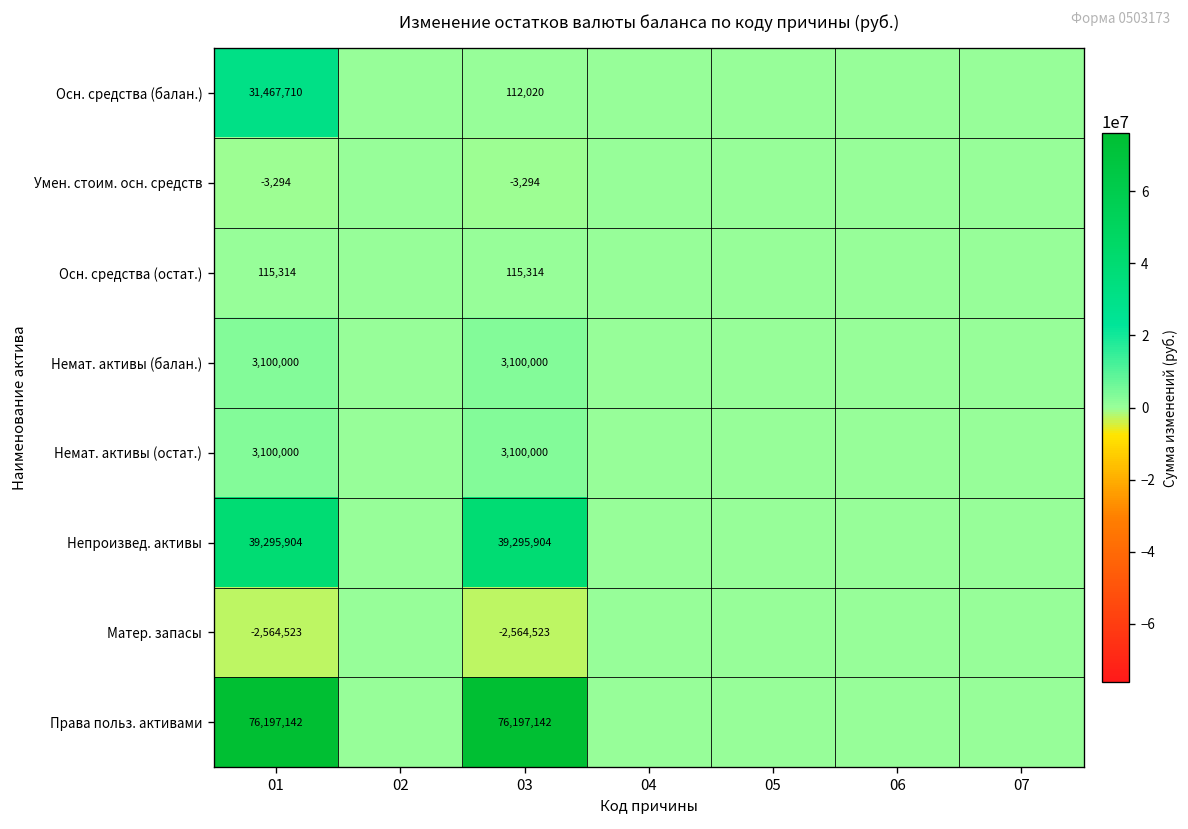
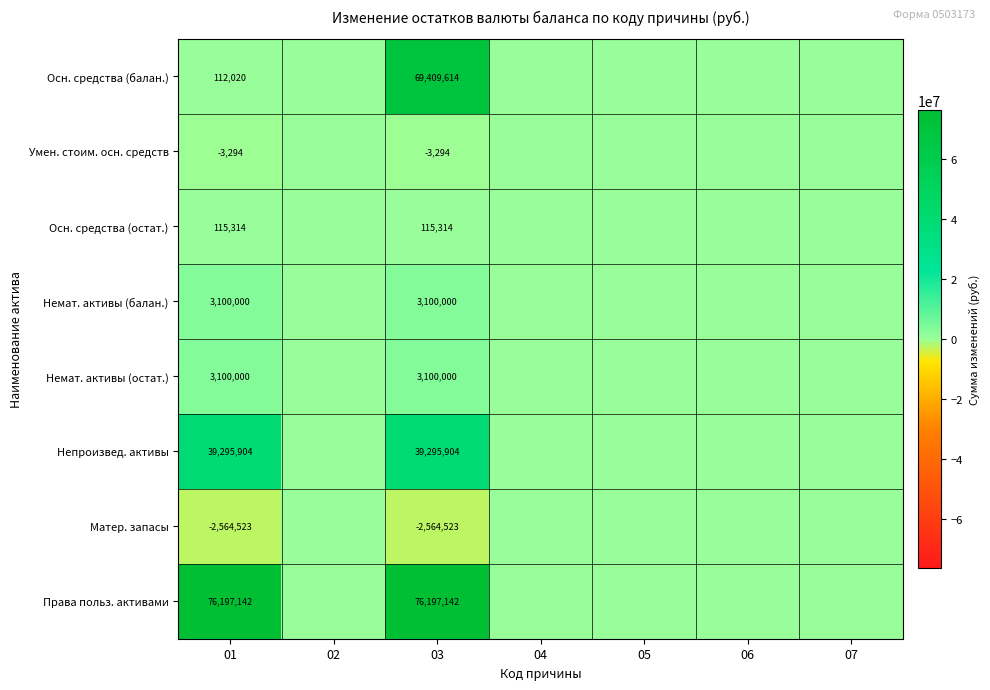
Осн. средства (балан.), 01: 31,467,710 -> 112,020
Осн. средства (балан.), 03: 112,020 -> 69,409,614
